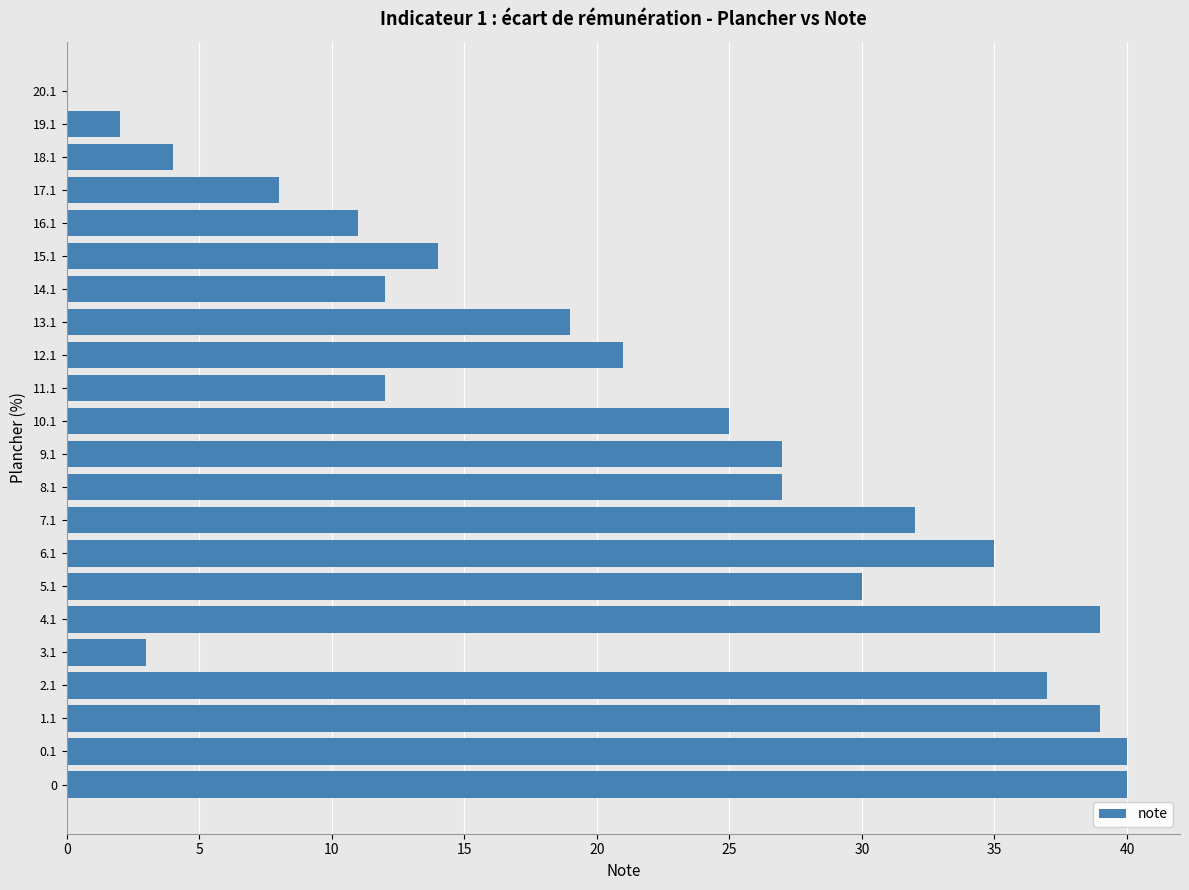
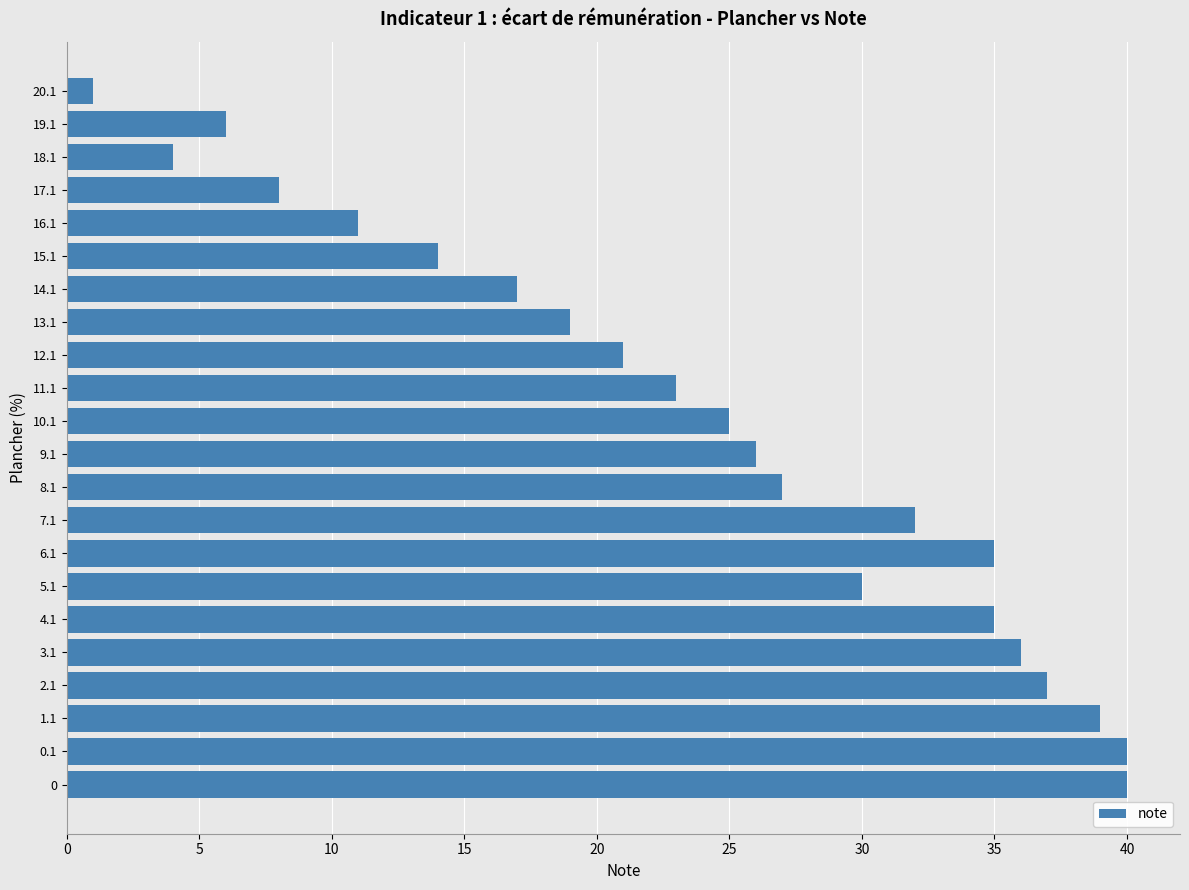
20.1: 0 -> 1
19.1: 2 -> 6
14.1: 12 -> 17
11.1: 12 -> 23
9.1: 27 -> 26
4.1: 39 -> 35
3.1: 3 -> 36
